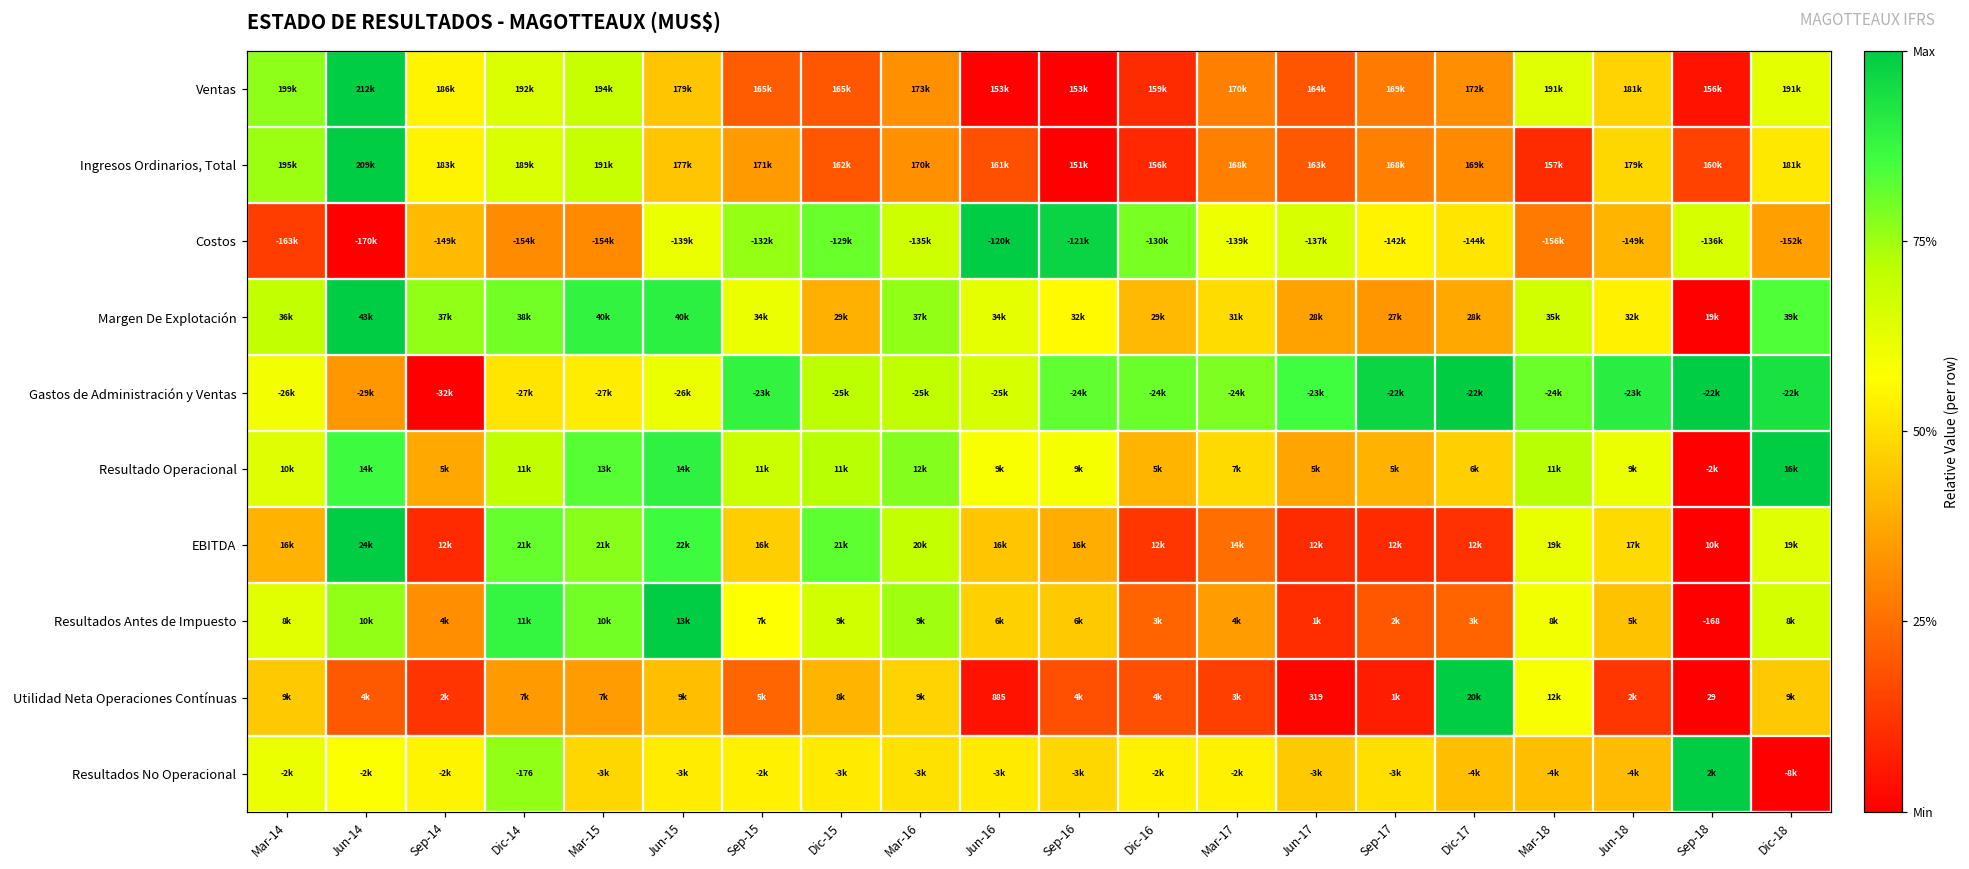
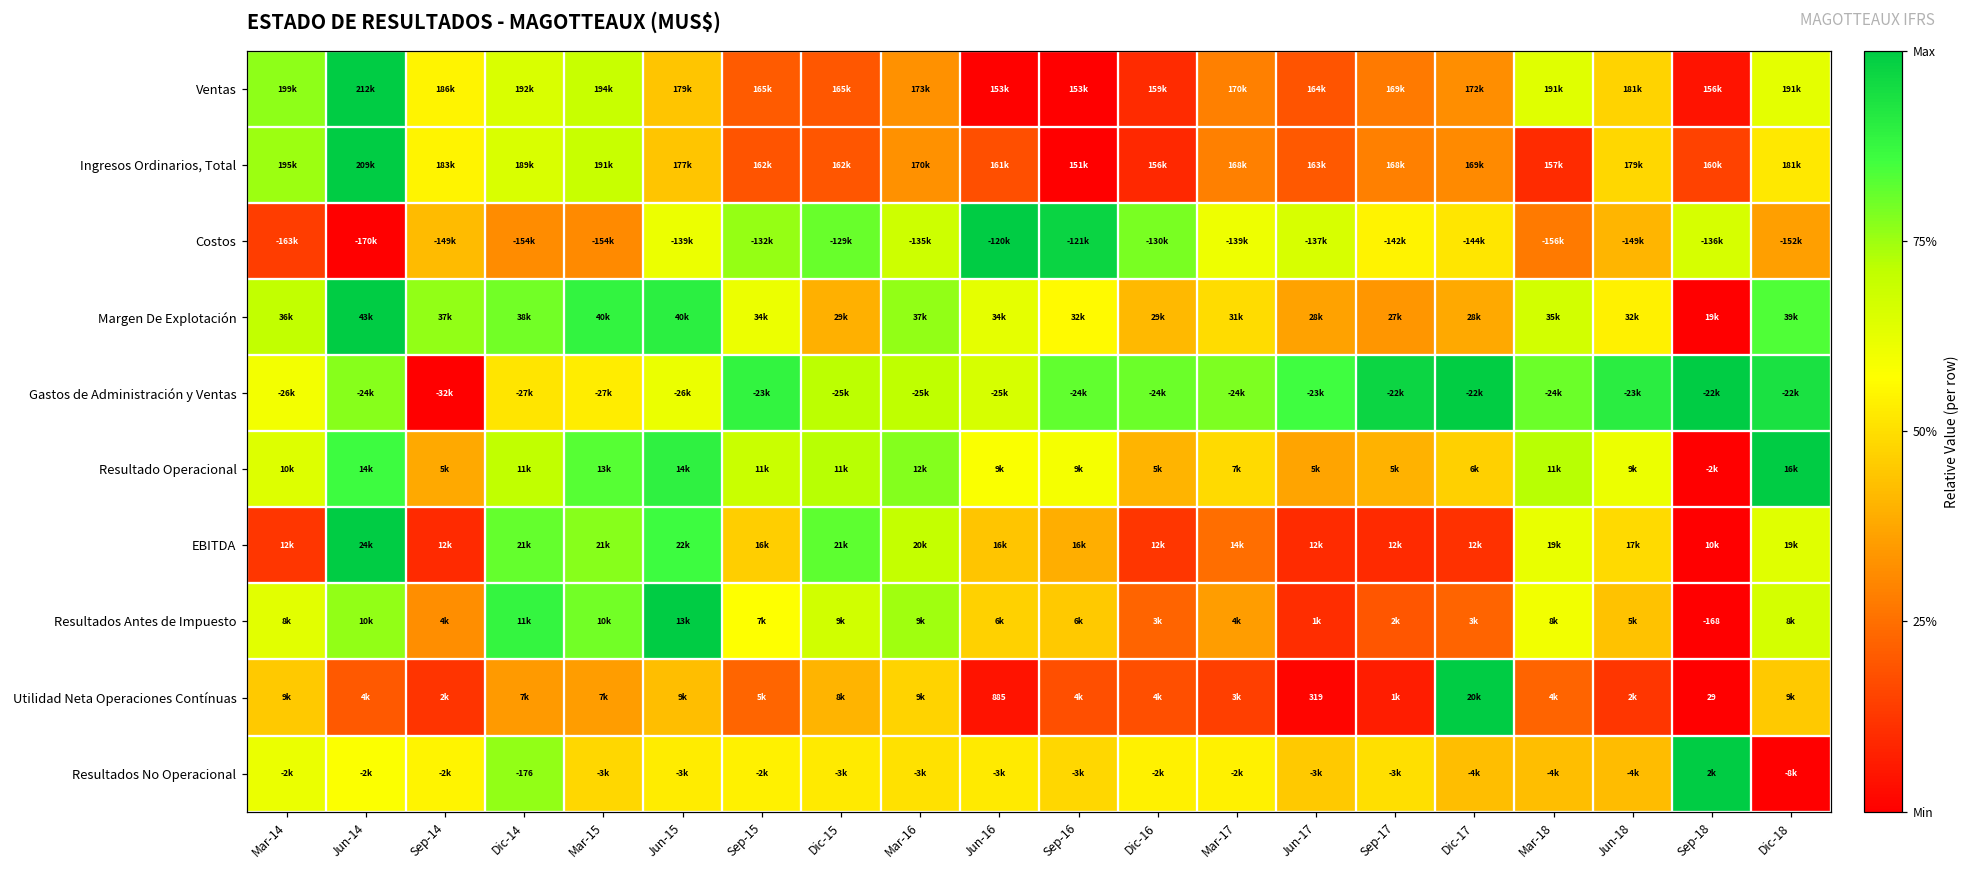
Ingresos Ordinarios, Total, Sep-15: 171k -> 162k
Gastos de Administración y Ventas, Jun-14: -29k -> -24k
EBITDA, Mar-14: 16k -> 12k
Utilidad Neta Operaciones Contínuas, Mar-18: 12k -> 4k
